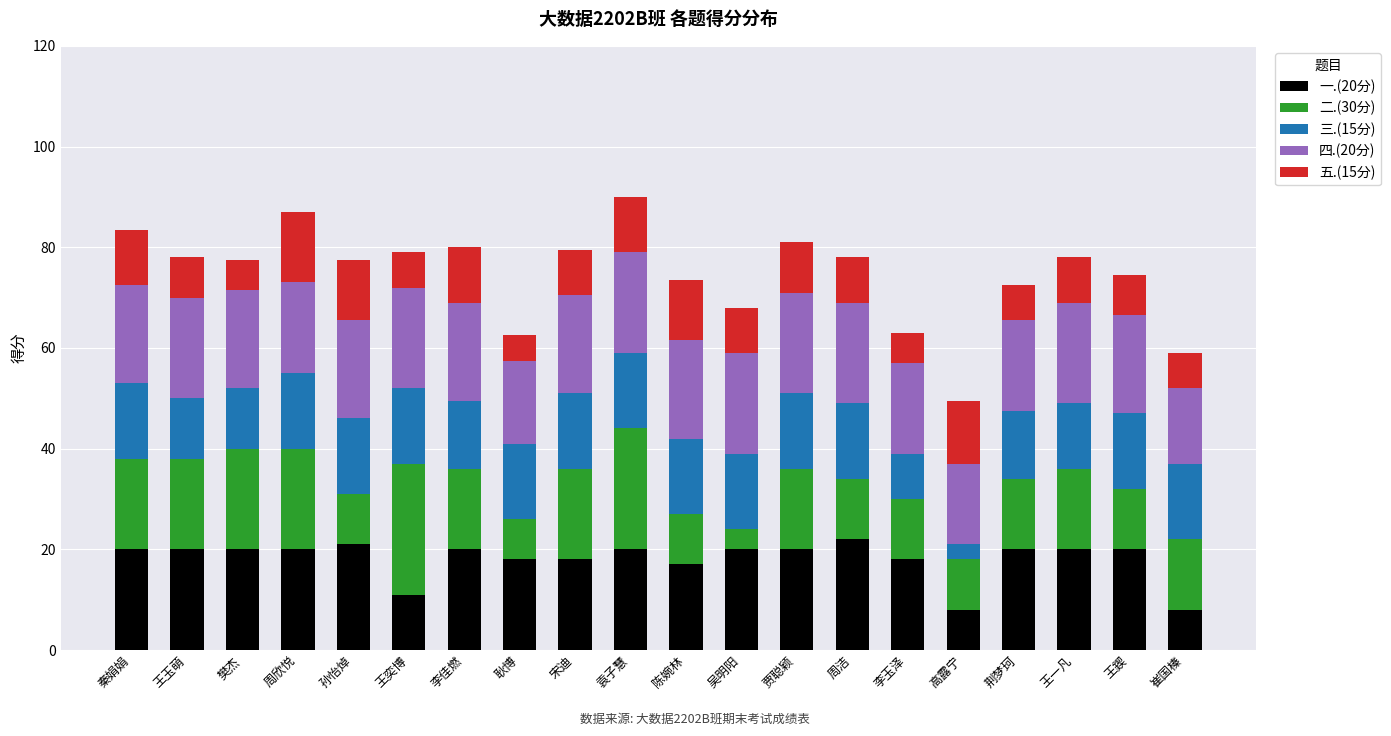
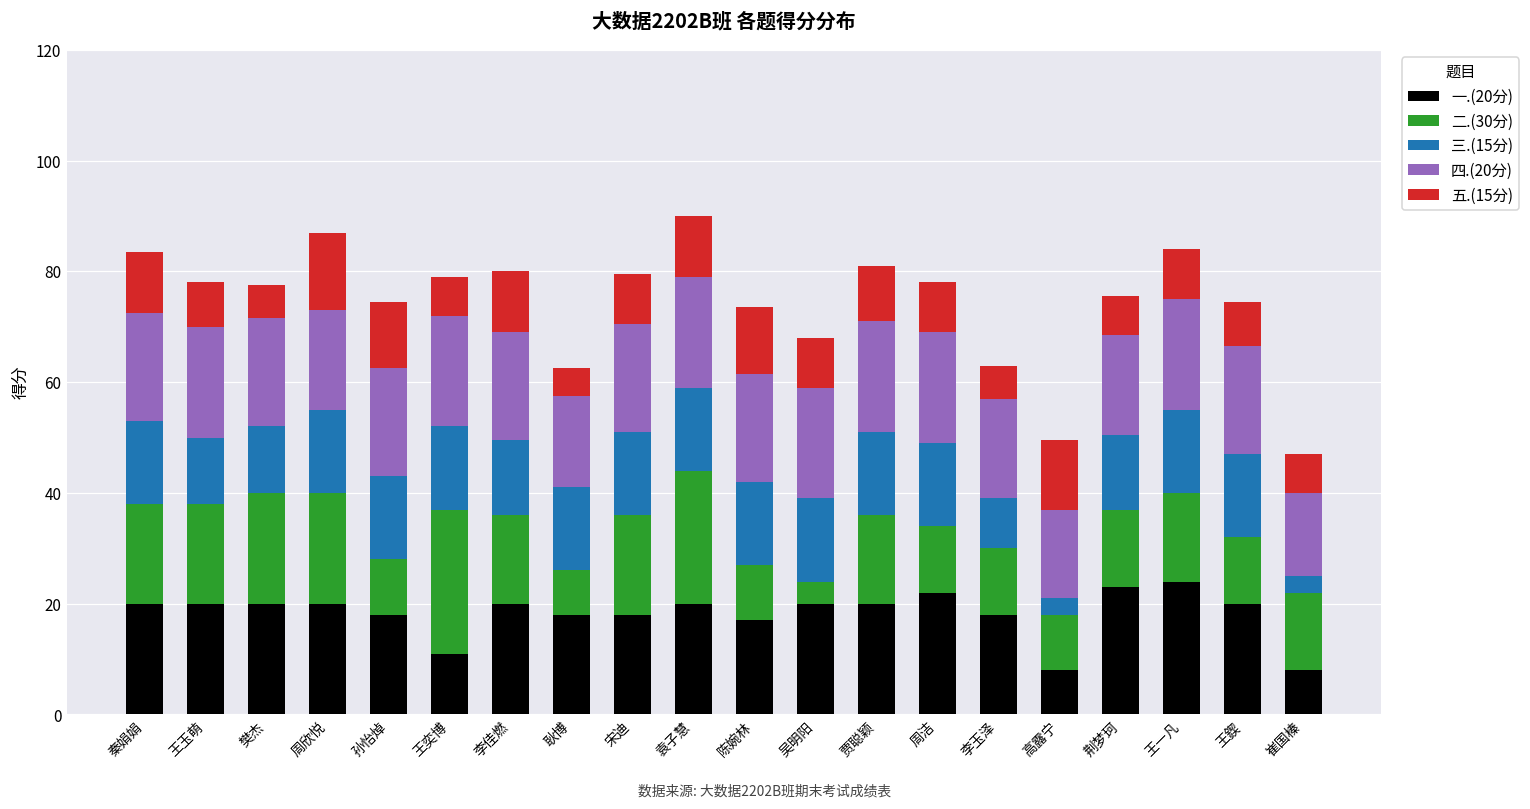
一.(20分), 孙怡焯: 21 -> 18
一.(20分), 荆梦珂: 20 -> 23
一.(20分), 王一凡: 20 -> 24
三.(15分), 王一凡: 13 -> 15
三.(15分), 崔国榛: 15 -> 3
